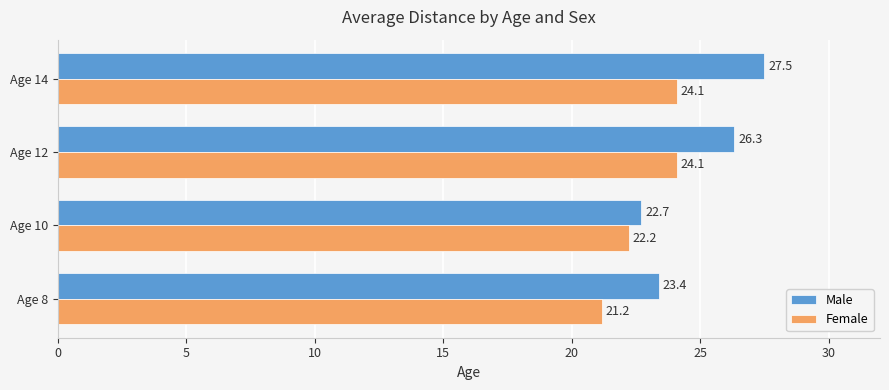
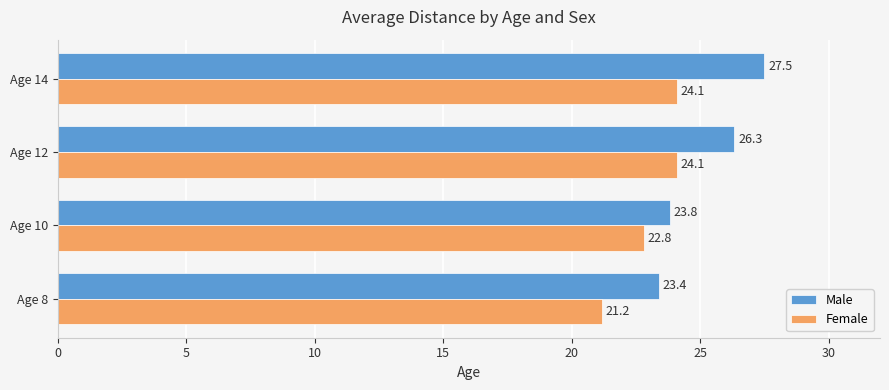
Male, Age 10: 22.7 -> 23.8
Female, Age 10: 22.2 -> 22.8
